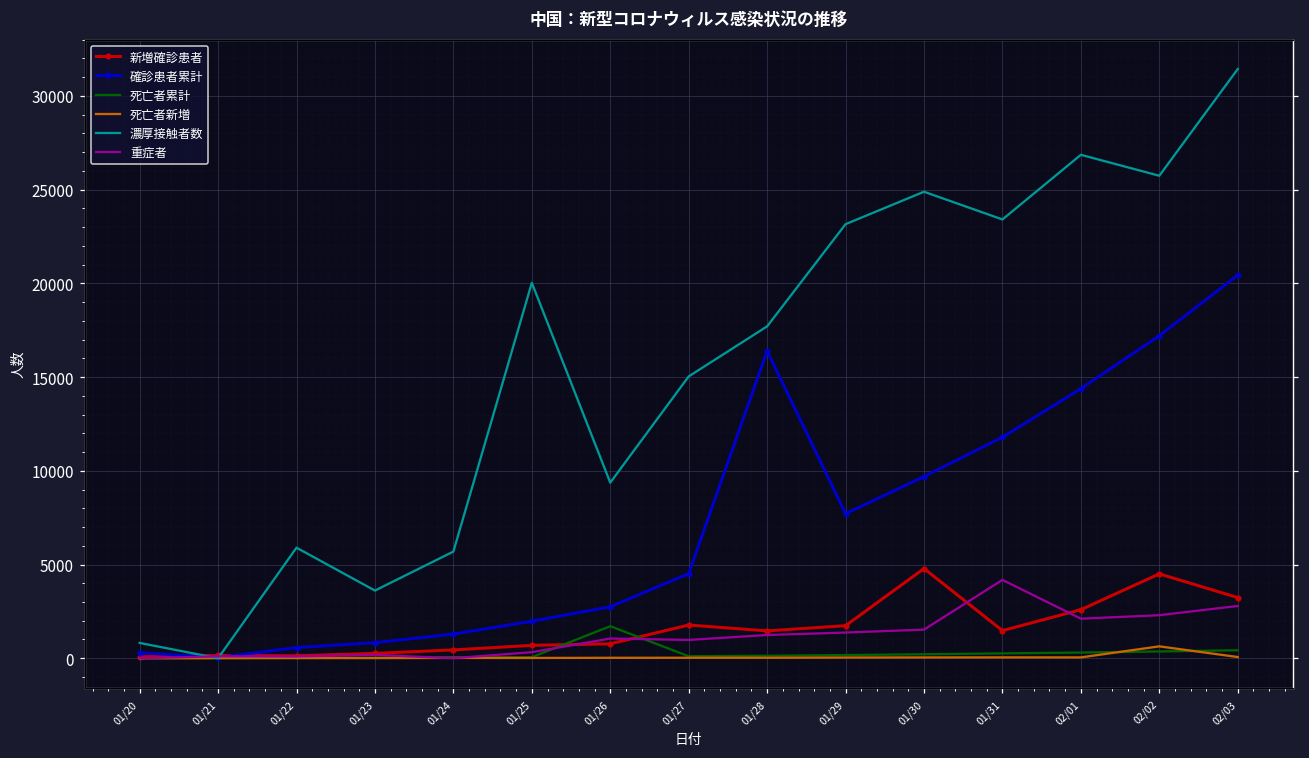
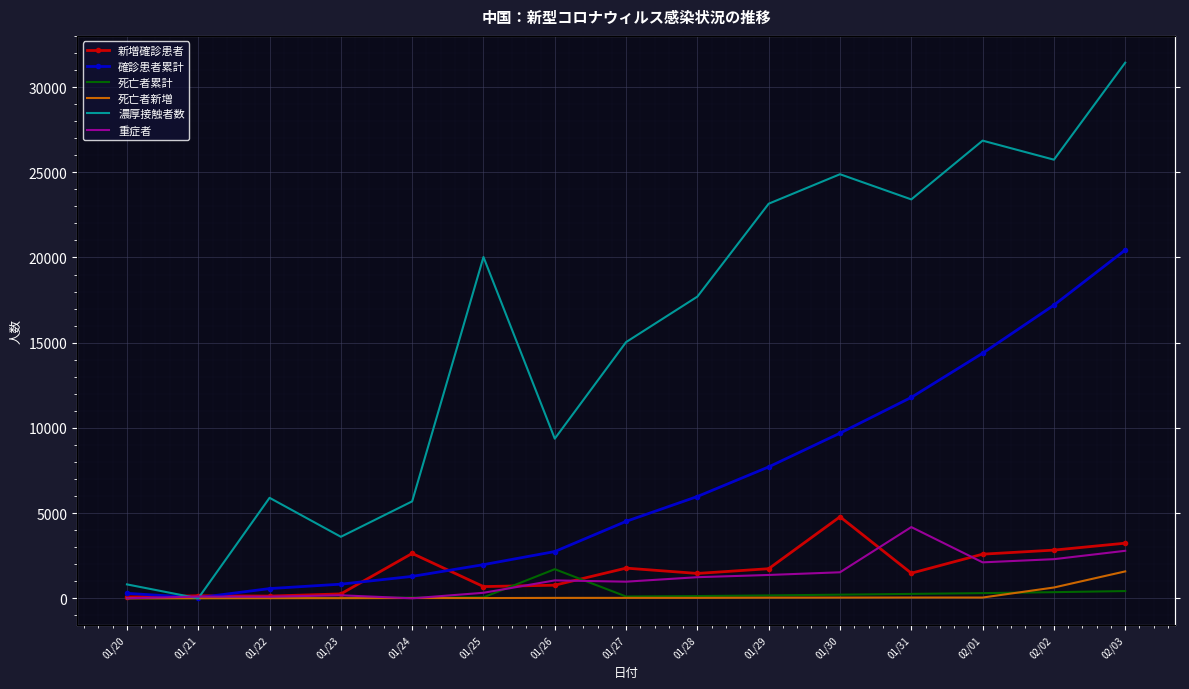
新増確診患者, 01/24: 400 -> 2600
確診患者累計, 01/28: 16400 -> 6000
新増確診患者, 02/02: 4500 -> 2800
死亡者新増, 02/03: 100 -> 1600
